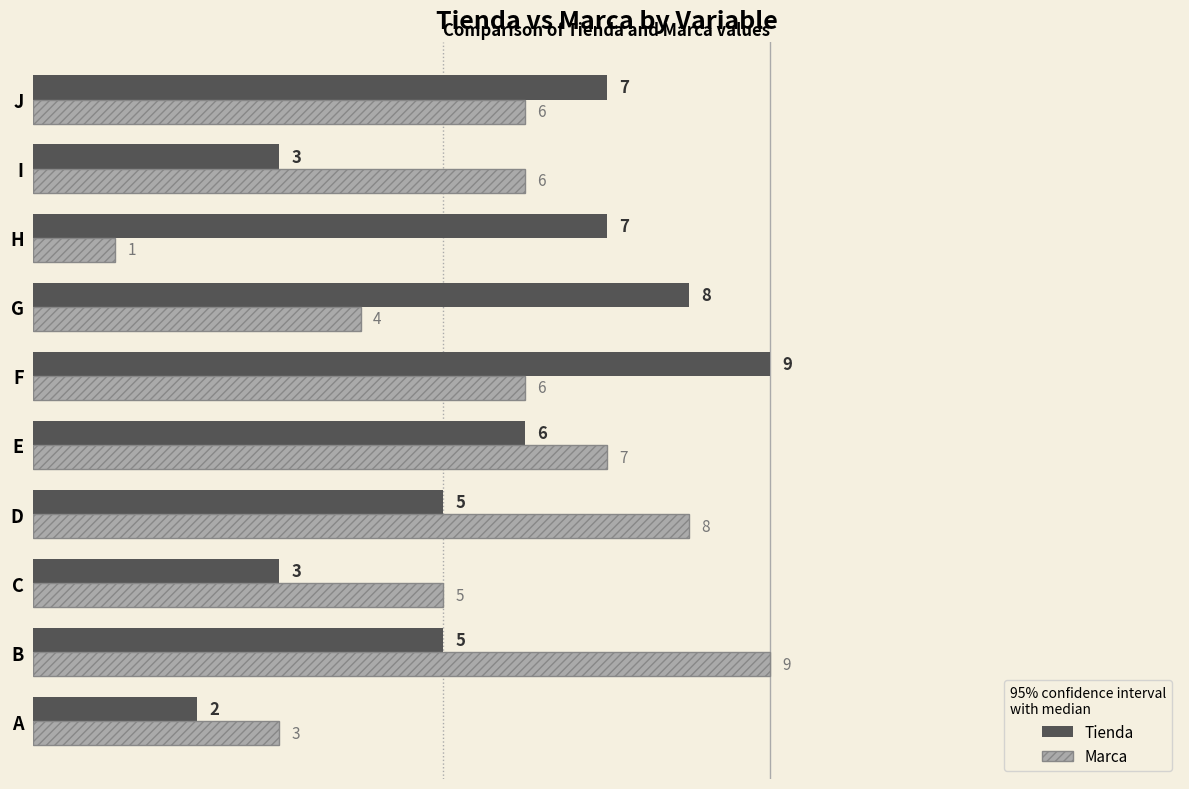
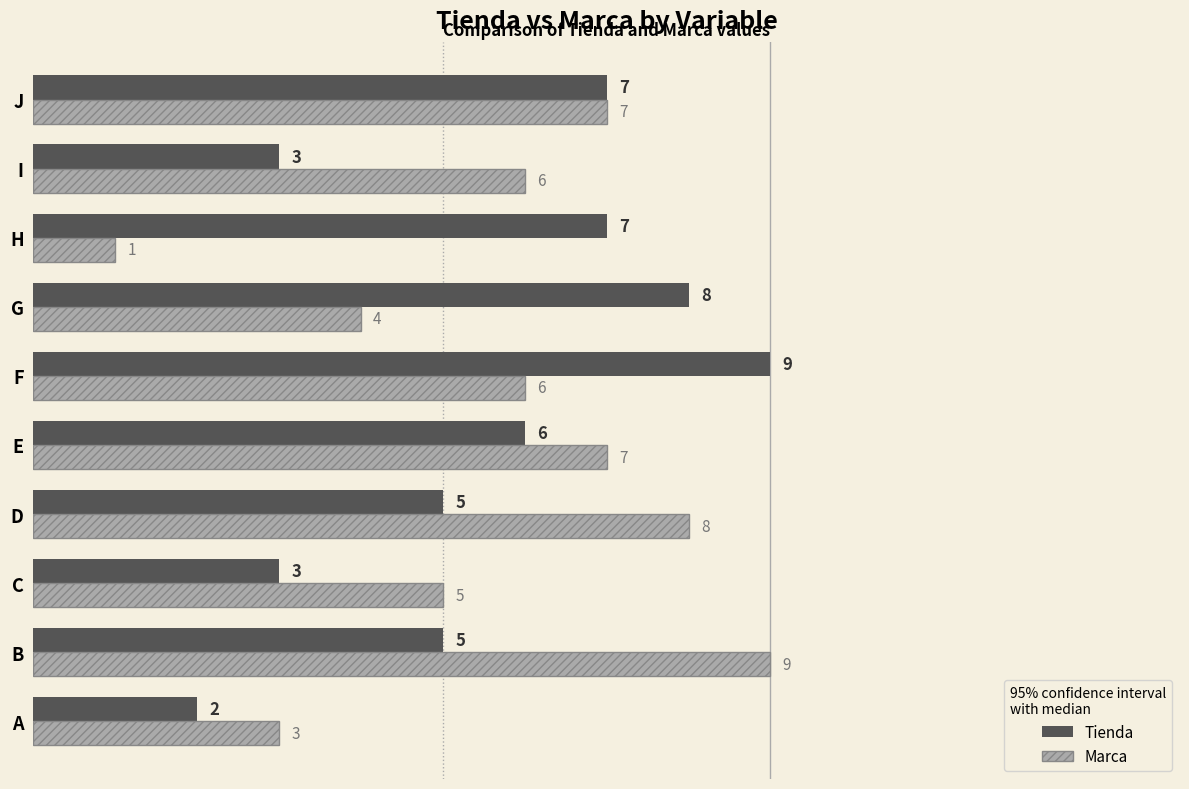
Marca, J: 6 -> 7
